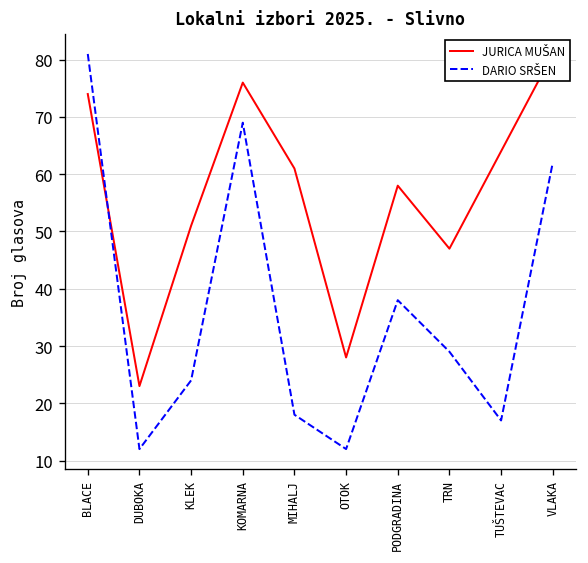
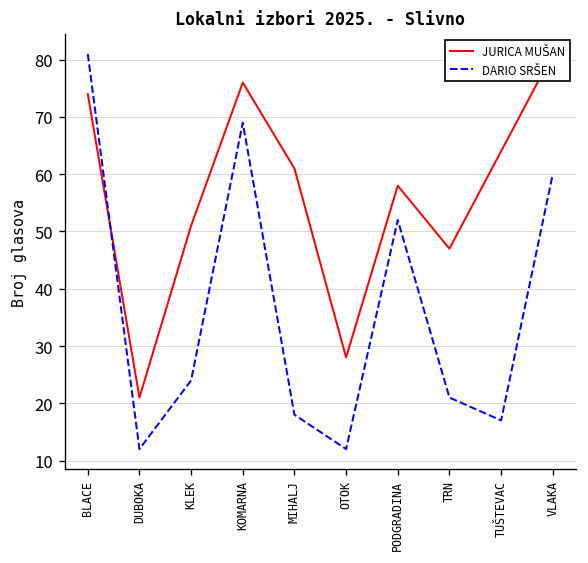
JURICA MUŠAN, DUBOKA: 23 -> 21
DARIO SRŠEN, PODGRADINA: 38 -> 52
DARIO SRŠEN, TRN: 29 -> 21
DARIO SRŠEN, VLAKA: 62 -> 60
